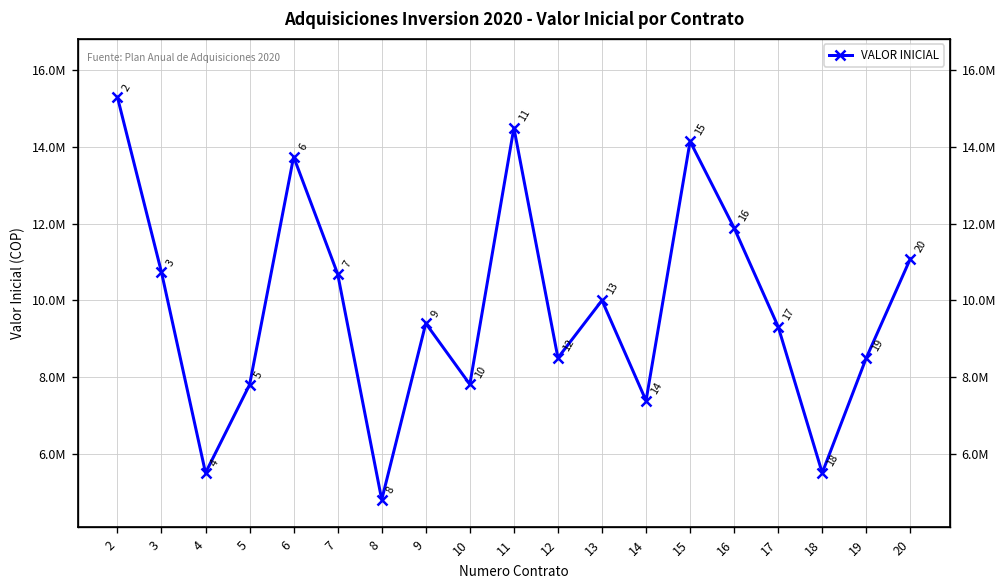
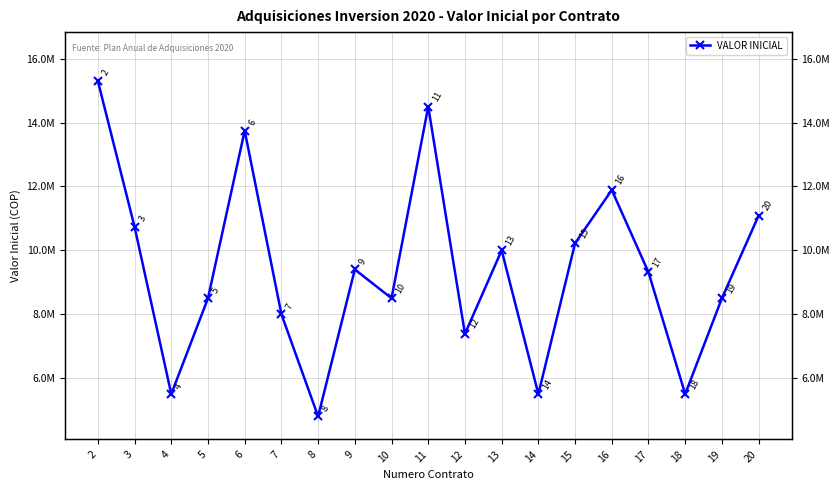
5: 7800000 -> 8500000
7: 10700000 -> 8000000
10: 7800000 -> 8500000
12: 8500000 -> 7400000
14: 7400000 -> 5500000
15: 14100000 -> 10200000
